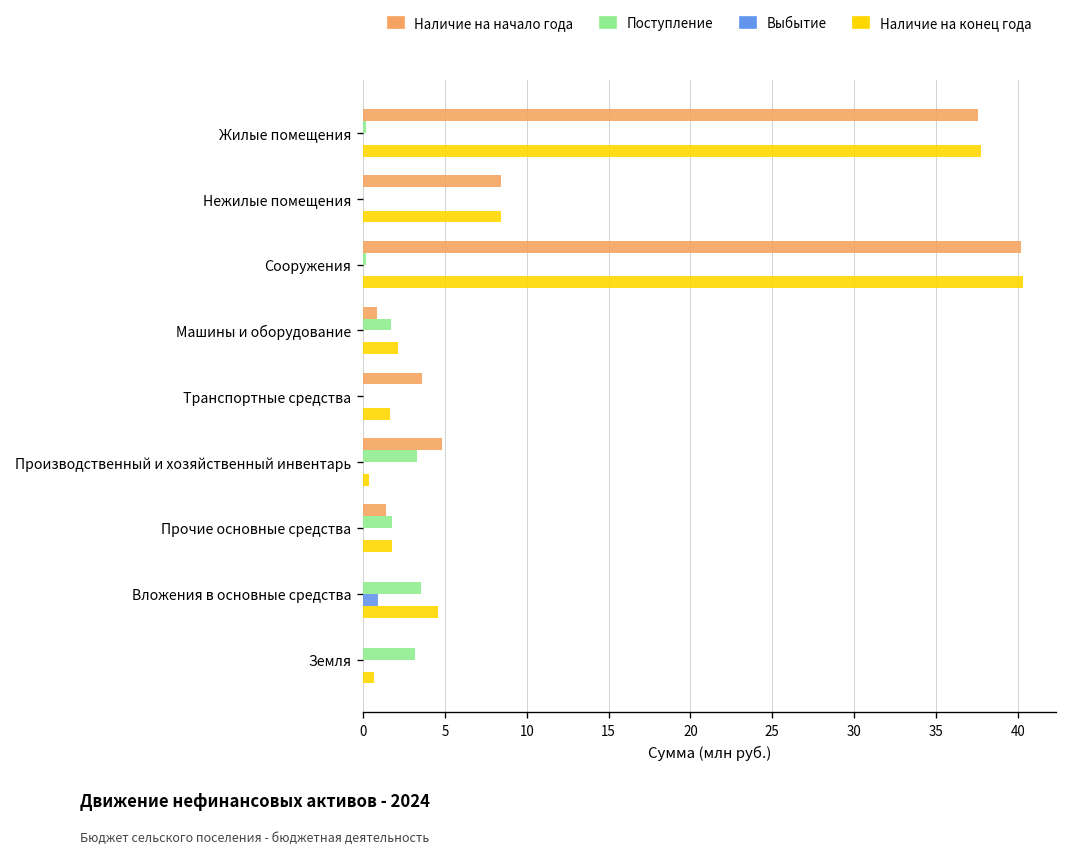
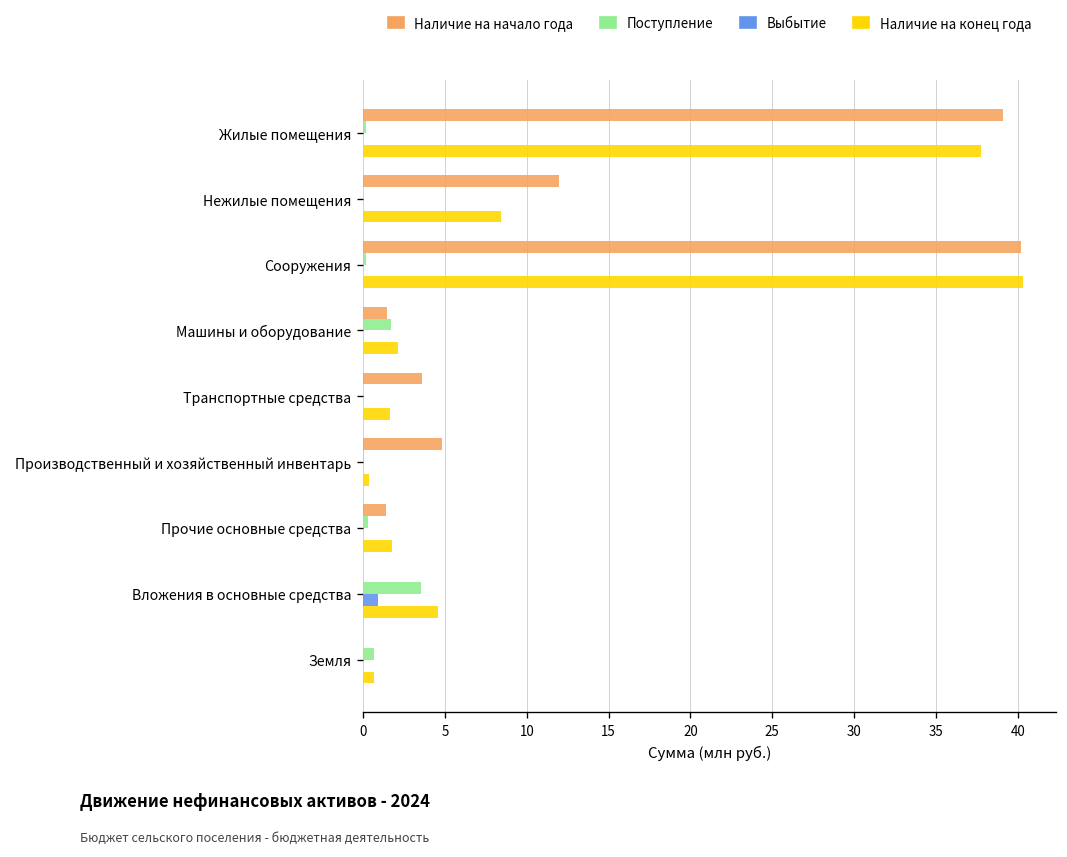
Наличие на начало года, Жилые помещения: 37.6 -> 39.1
Наличие на начало года, Нежилые помещения: 8.4 -> 12.0
Наличие на начало года, Машины и оборудование: 0.8 -> 1.4
Поступление, Производственный и хозяйственный инвентарь: 3.3 -> 0.0
Поступление, Прочие основные средства: 1.8 -> 0.3
Поступление, Земля: 3.2 -> 0.6
